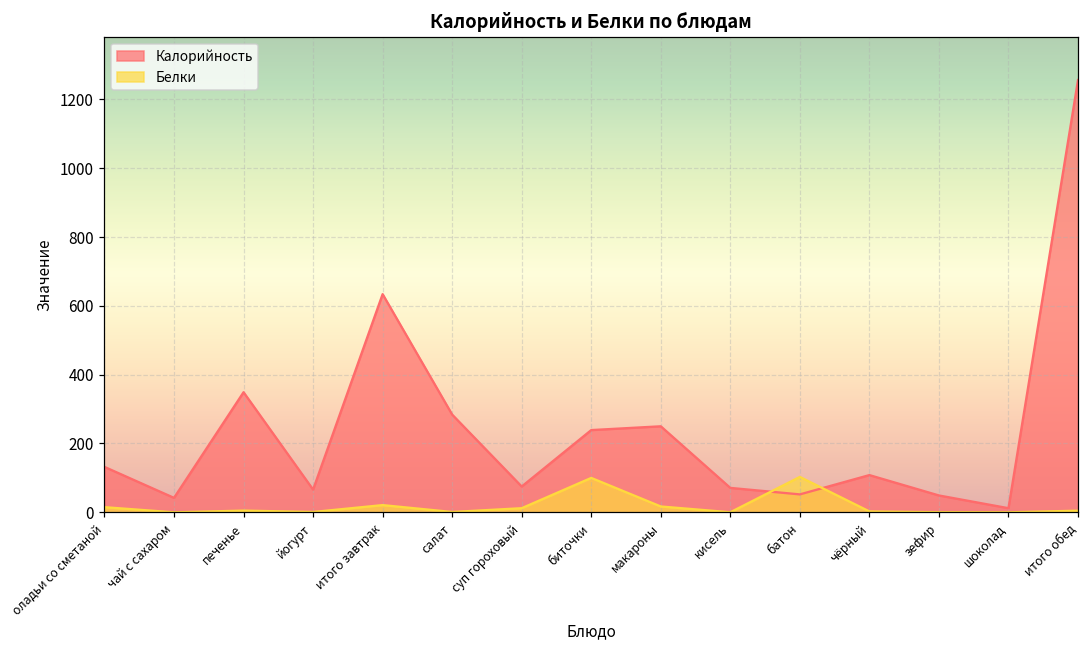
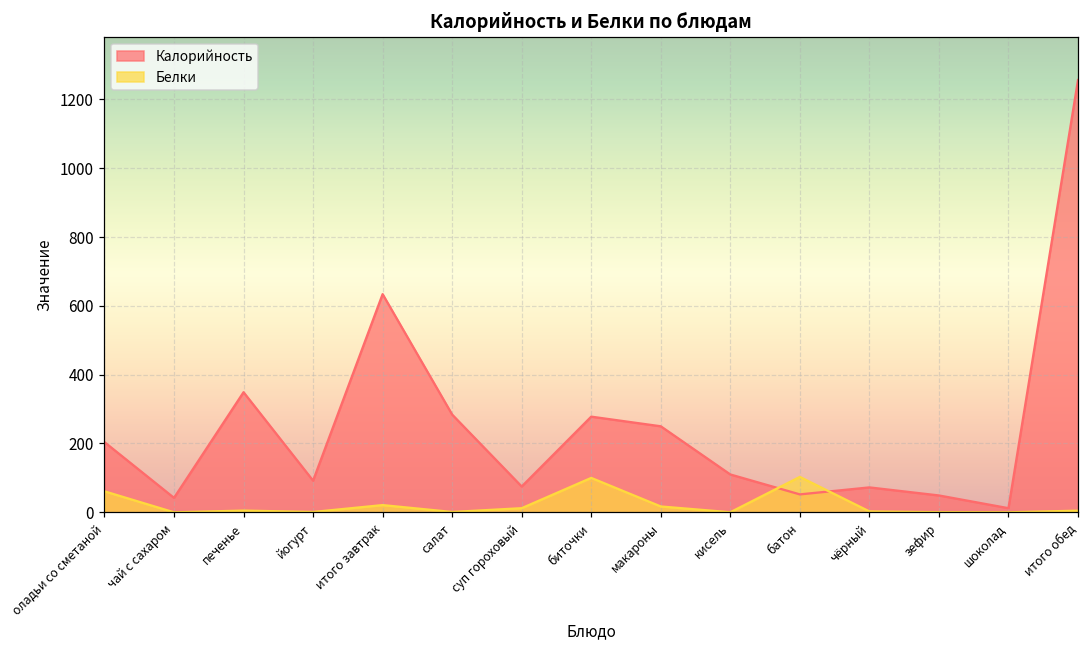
Калорийность, оладьи со сметаной: 130 -> 200
Белки, оладьи со сметаной: 20 -> 60
Калорийность, йогурт: 70 -> 90
Калорийность, биточки: 240 -> 280
Калорийность, кисель: 70 -> 110
Калорийность, чёрный: 110 -> 70
